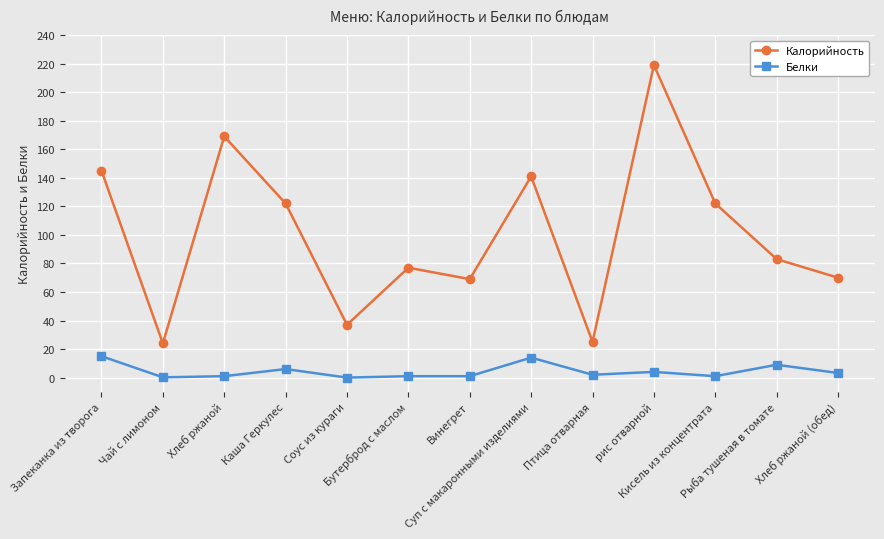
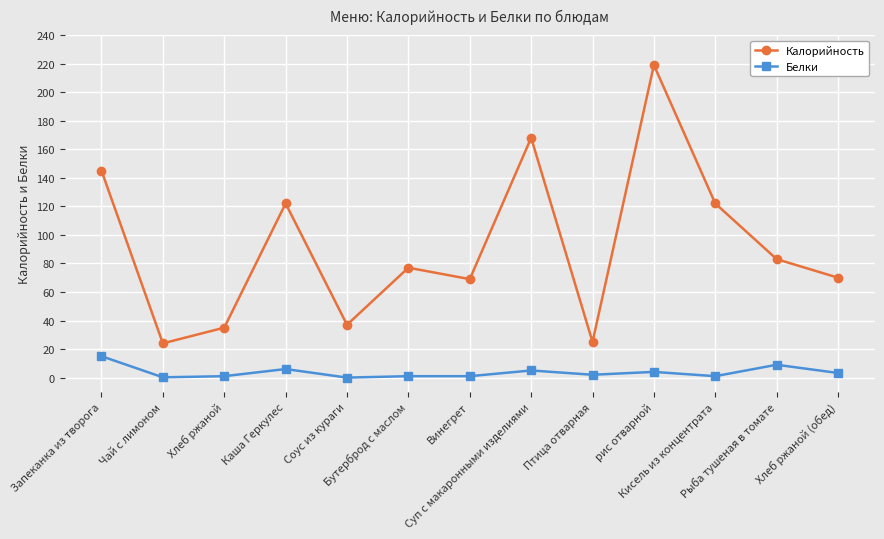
Калорийность, Хлеб ржаной: 169 -> 35
Калорийность, Суп с макаронными изделиями: 141 -> 168
Белки, Суп с макаронными изделиями: 14 -> 5
